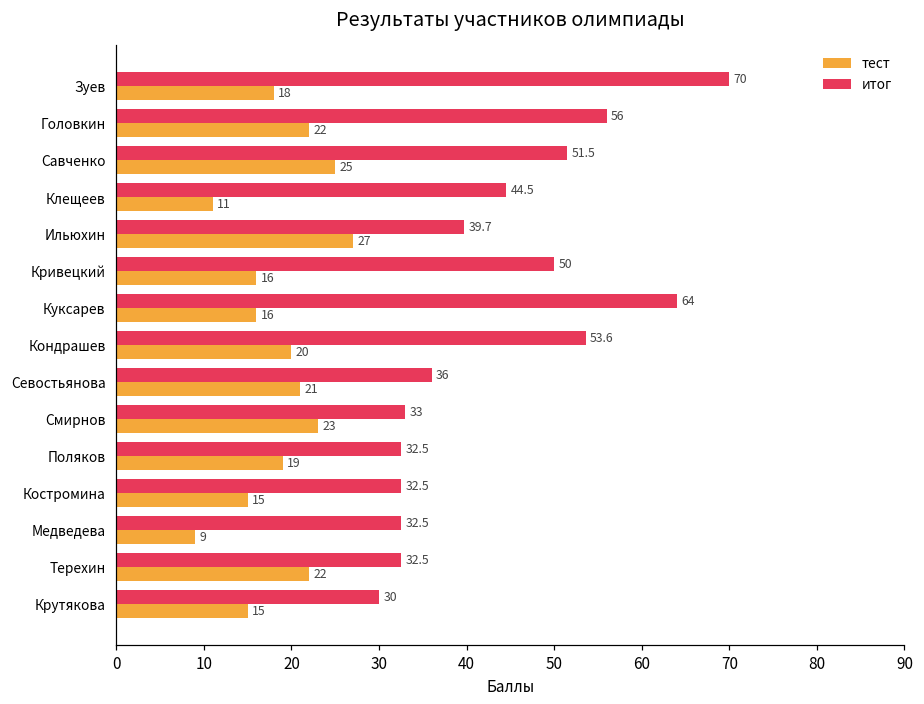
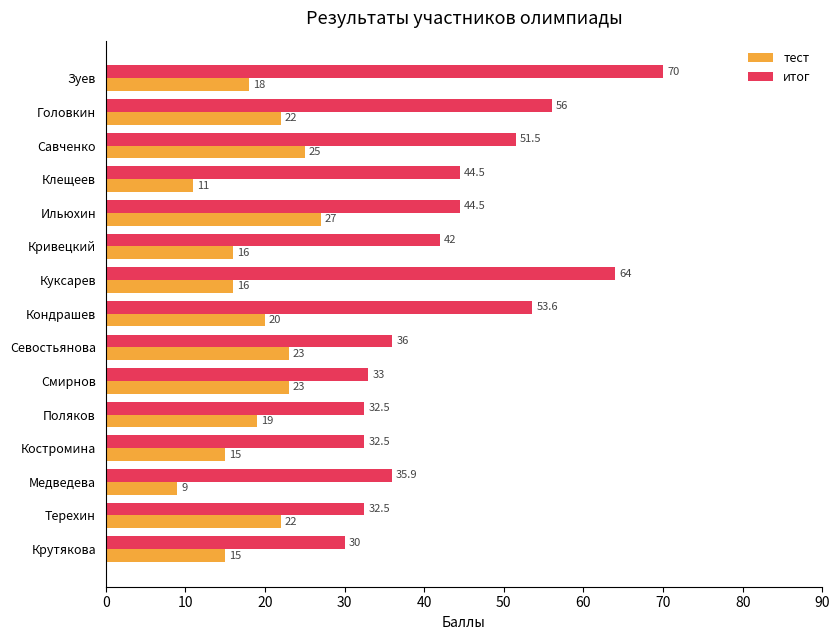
итог, Ильюхин: 39.7 -> 44.5
итог, Кривецкий: 50 -> 42
тест, Севостьянова: 21 -> 23
итог, Медведева: 32.5 -> 35.9
